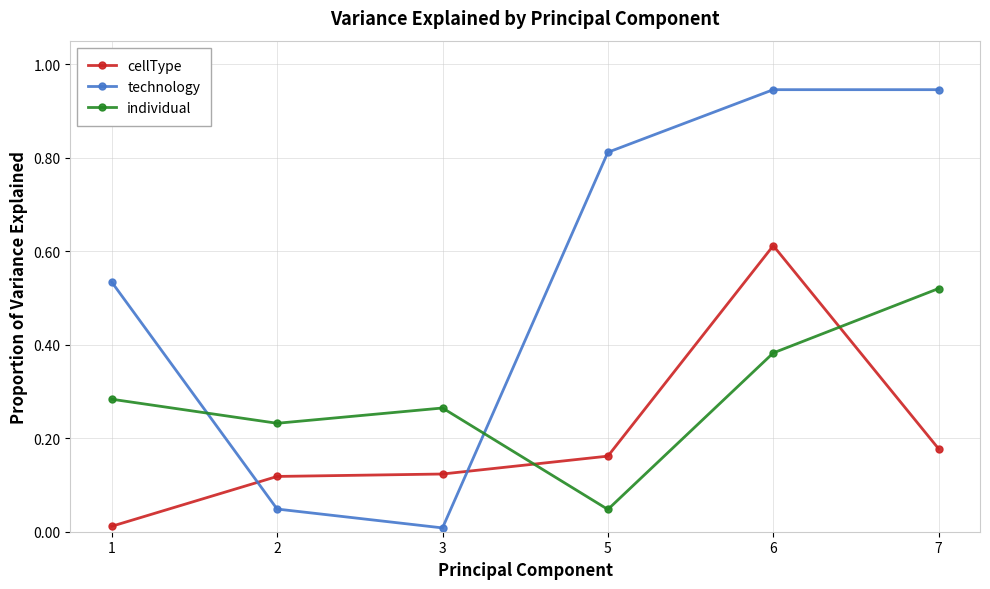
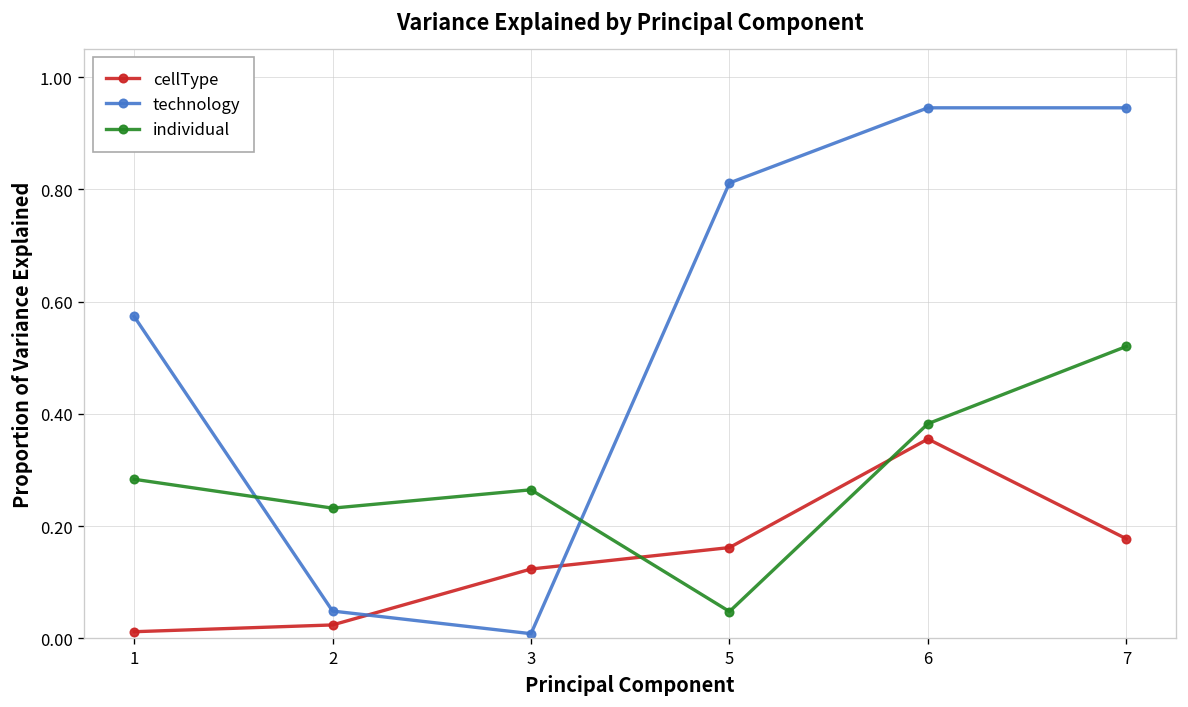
technology, 1: 0.53 -> 0.57
cellType, 2: 0.12 -> 0.02
cellType, 6: 0.61 -> 0.36
